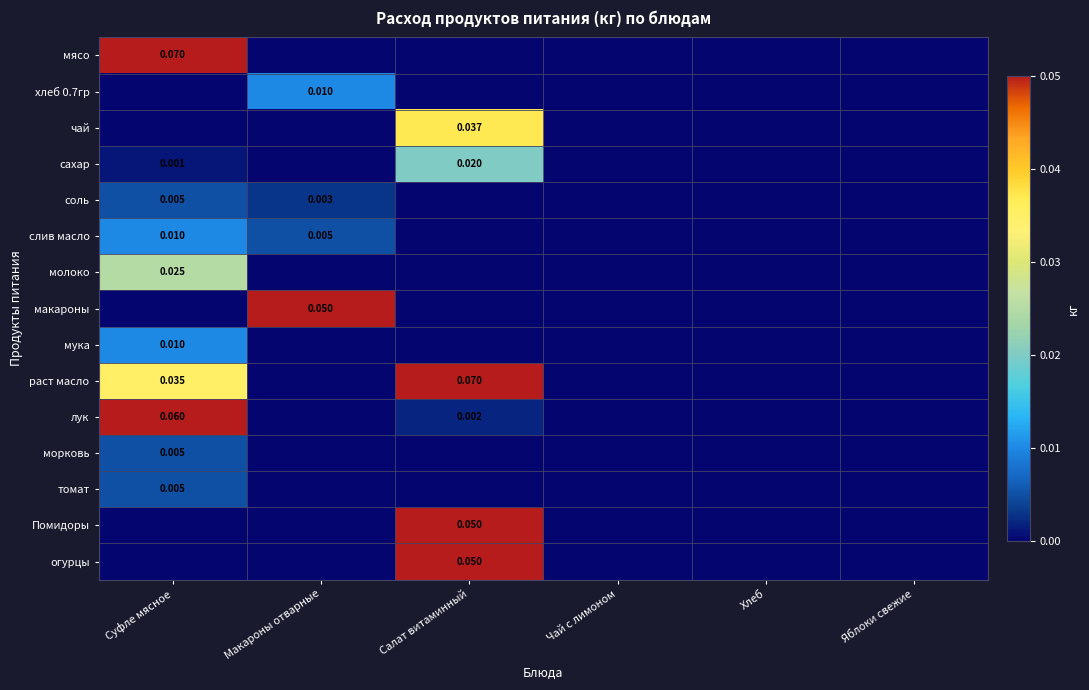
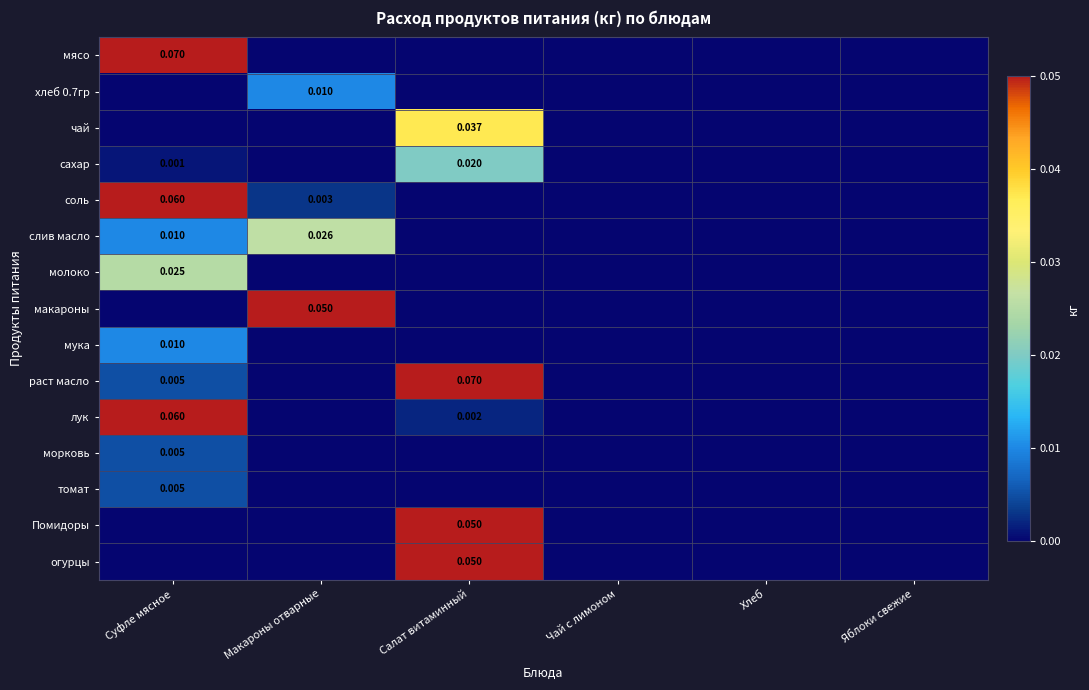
соль, Суфле мясное: 0.005 -> 0.060
слив масло, Макароны отварные: 0.005 -> 0.026
раст масло, Суфле мясное: 0.035 -> 0.005
